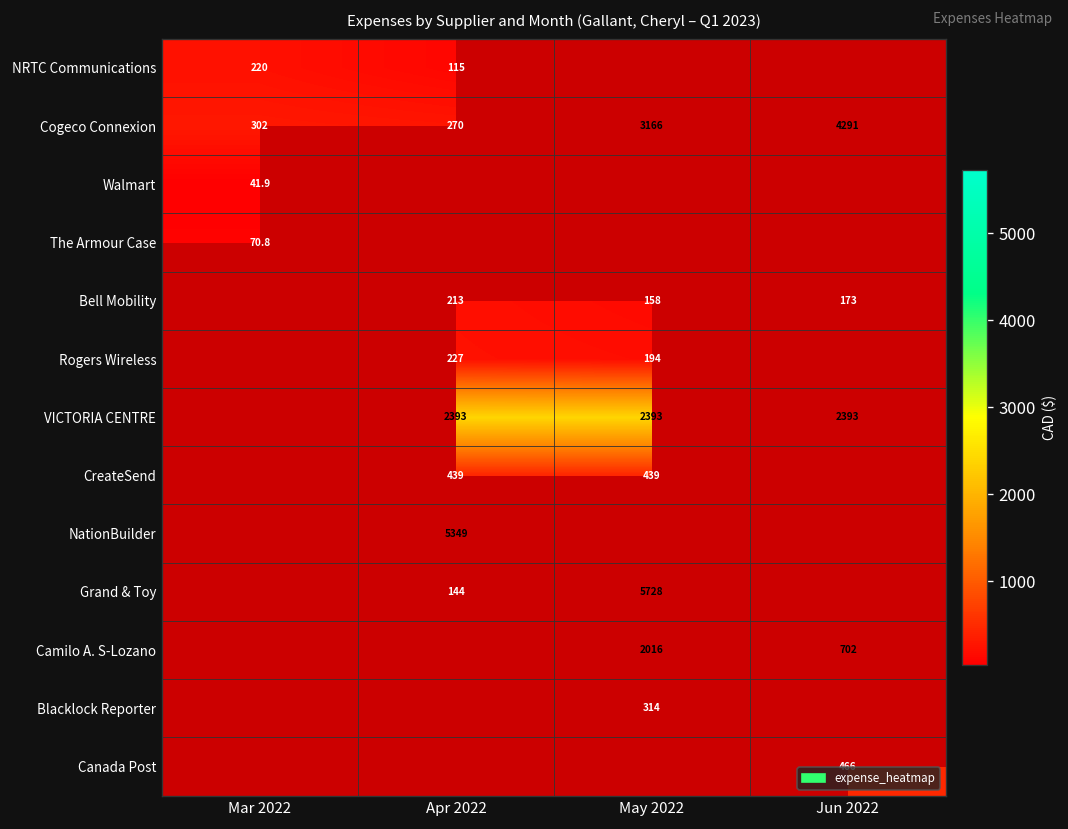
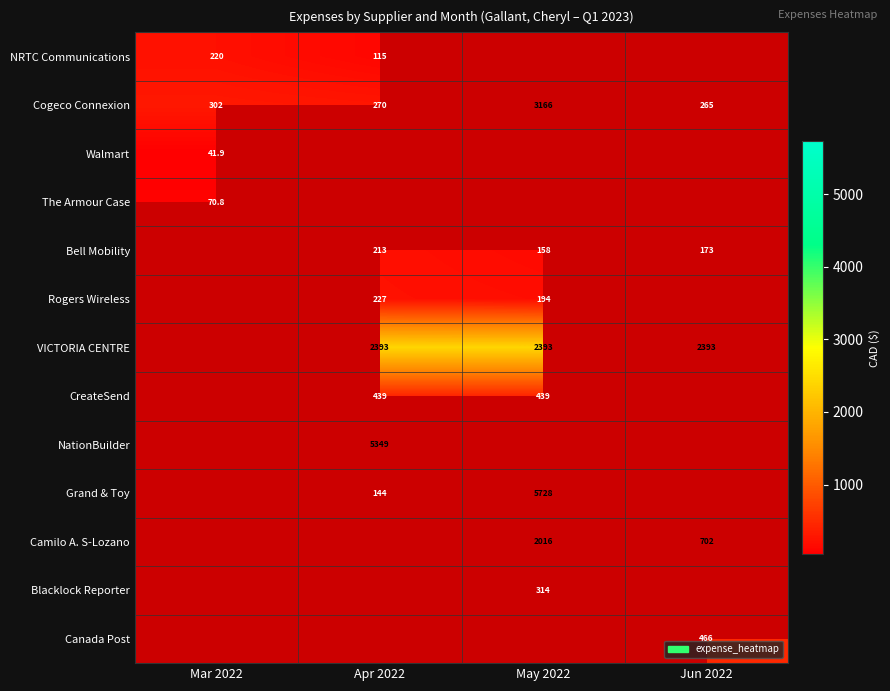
Cogeco Connexion, Jun 2022: 4291 -> 265
